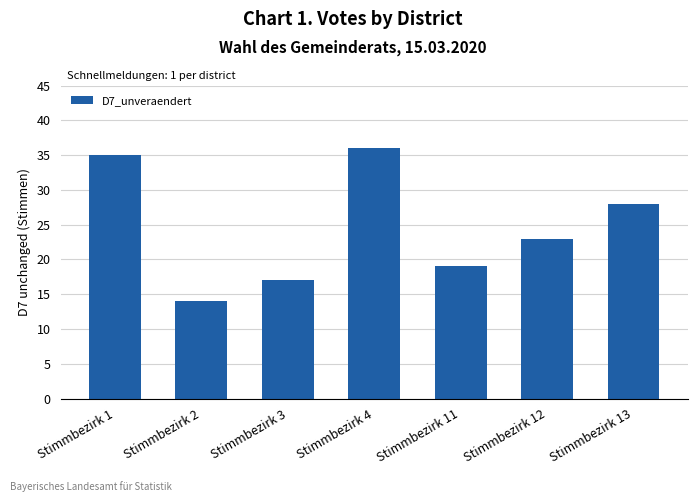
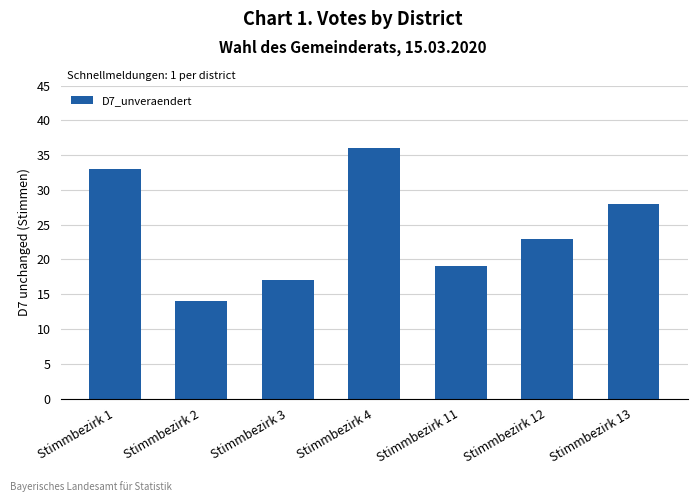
Stimmbezirk 1: 35 -> 33
